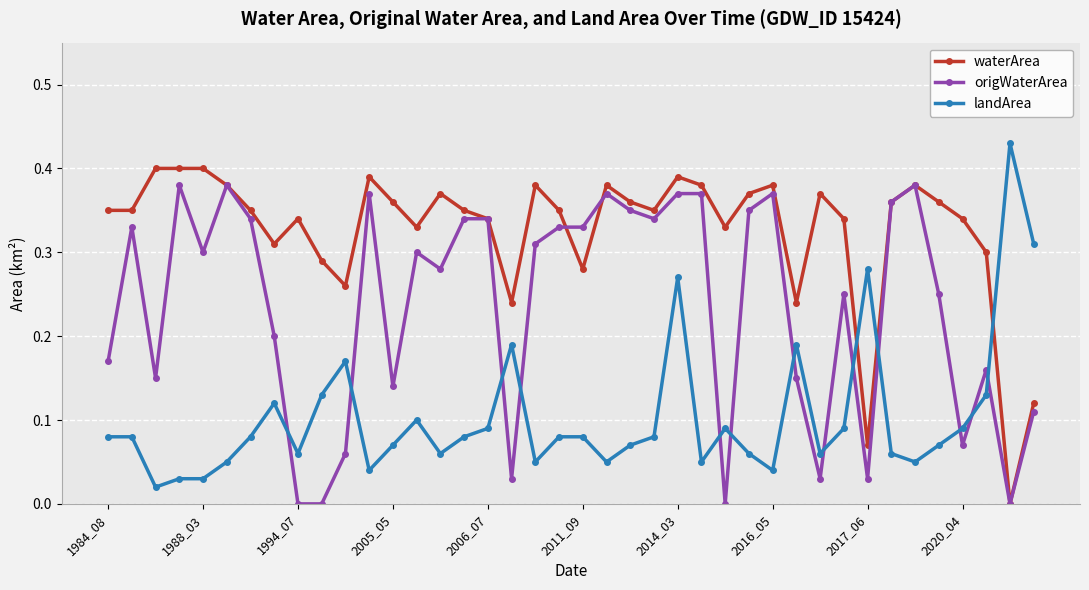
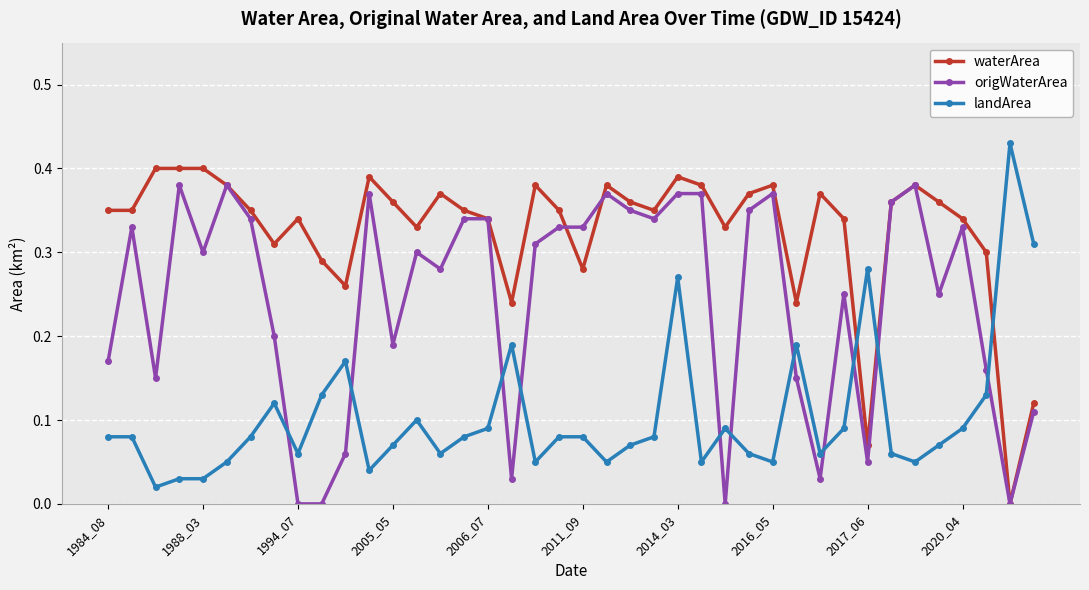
origWaterArea, 2005_05: 0.14 -> 0.19
landArea, 2016_05: 0.04 -> 0.05
origWaterArea, 2017_06: 0.03 -> 0.05
origWaterArea, 2020_04: 0.07 -> 0.33
